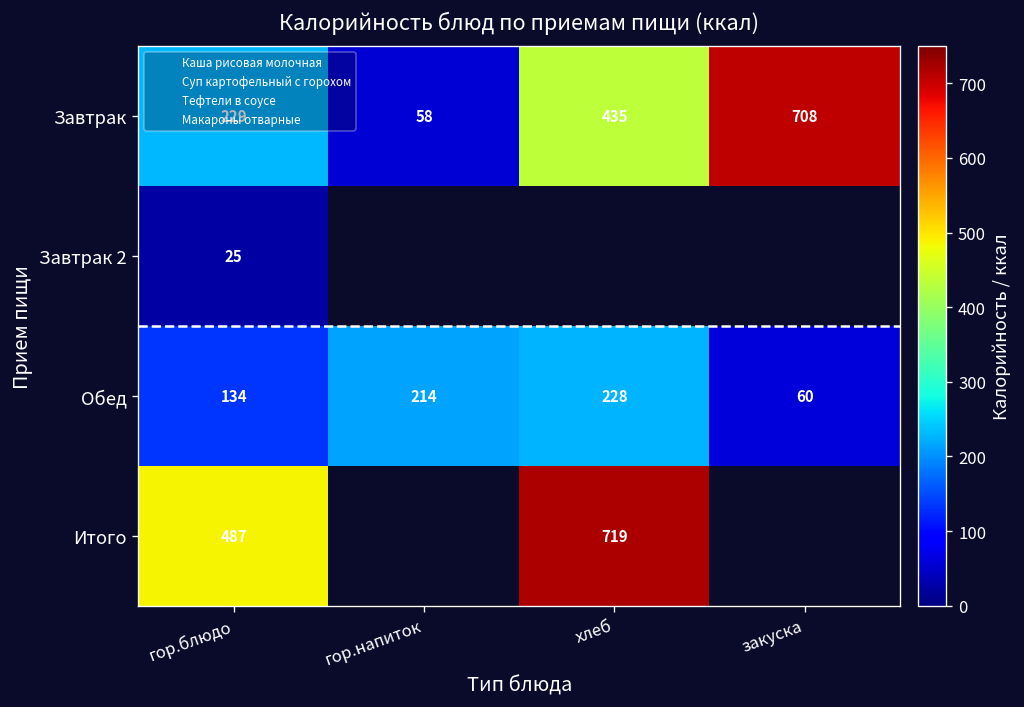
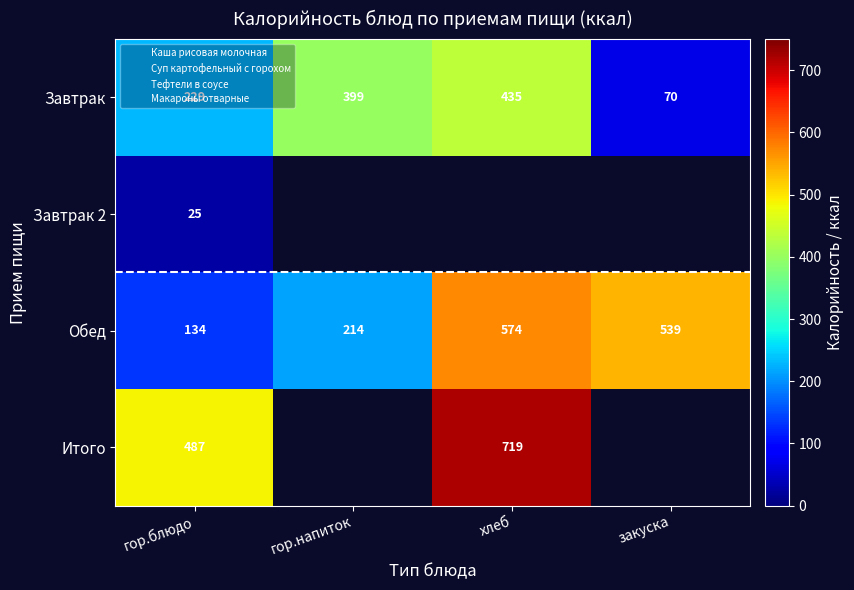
Завтрак, гор.напиток: 58 -> 399
Завтрак, закуска: 708 -> 70
Обед, хлеб: 228 -> 574
Обед, закуска: 60 -> 539
